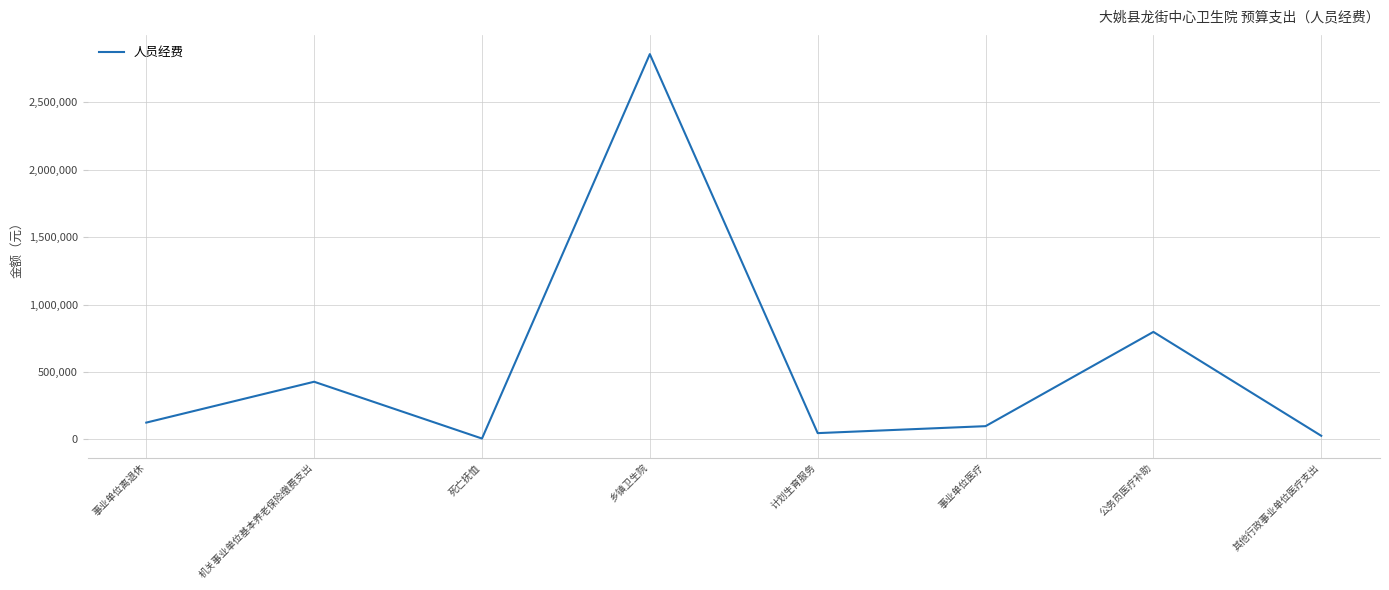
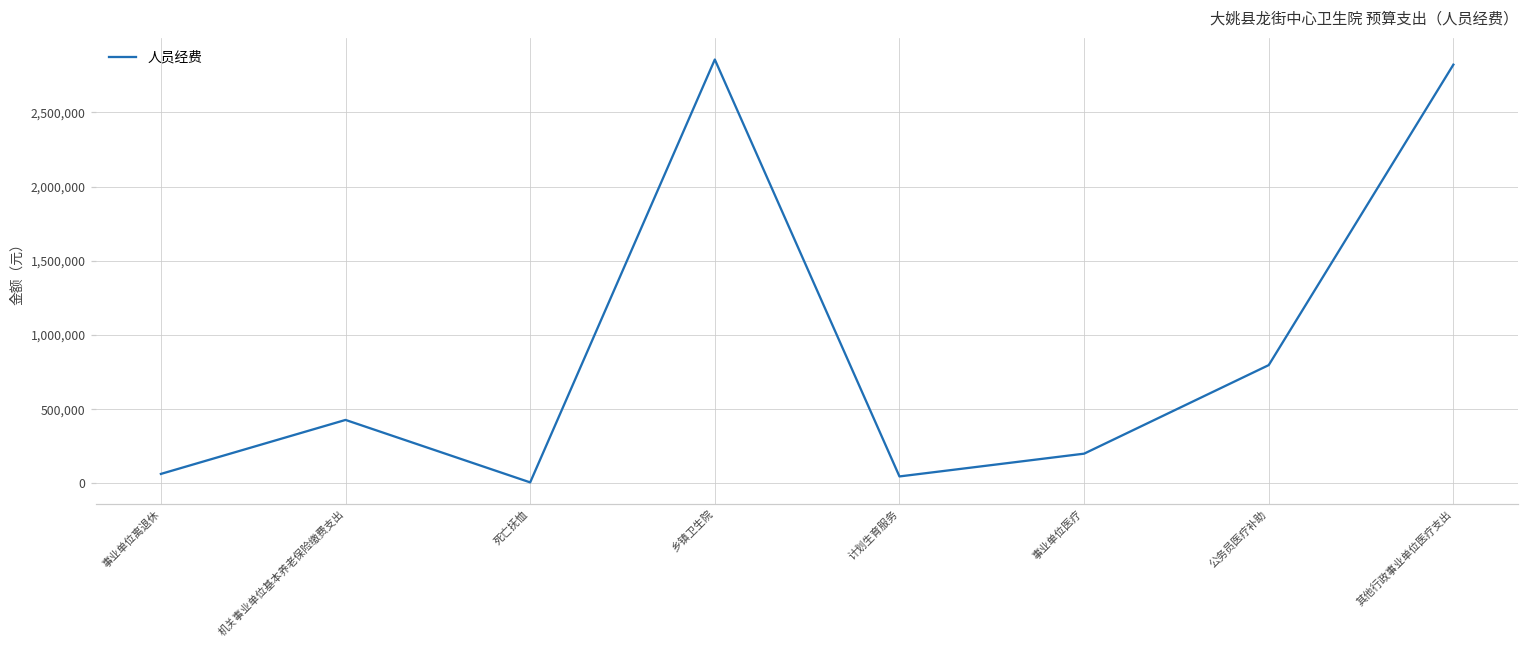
事业单位离退休: 120,000 -> 60,000
事业单位医疗: 100,000 -> 200,000
其他行政事业单位医疗支出: 30,000 -> 2,820,000
